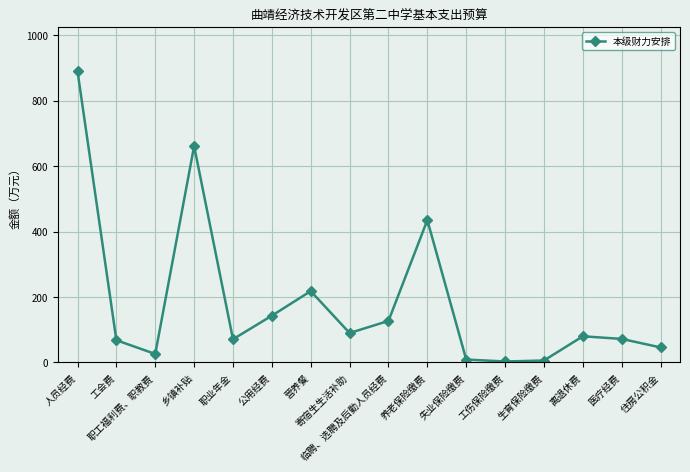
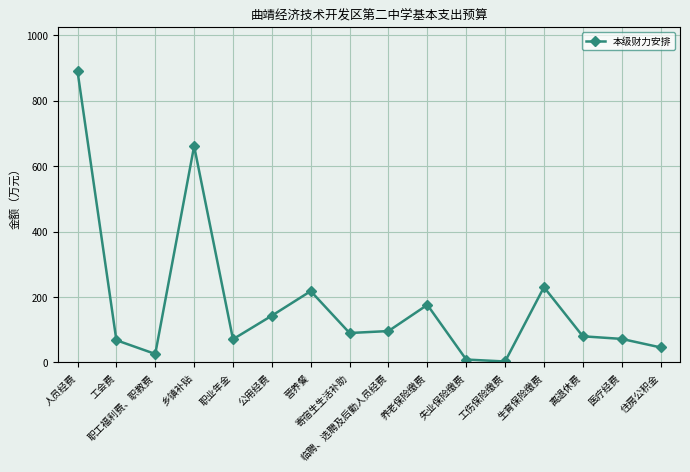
临聘、选聘及后勤人员经费: 130 -> 100
养老保险缴费: 440 -> 180
生育保险缴费: 10 -> 230
